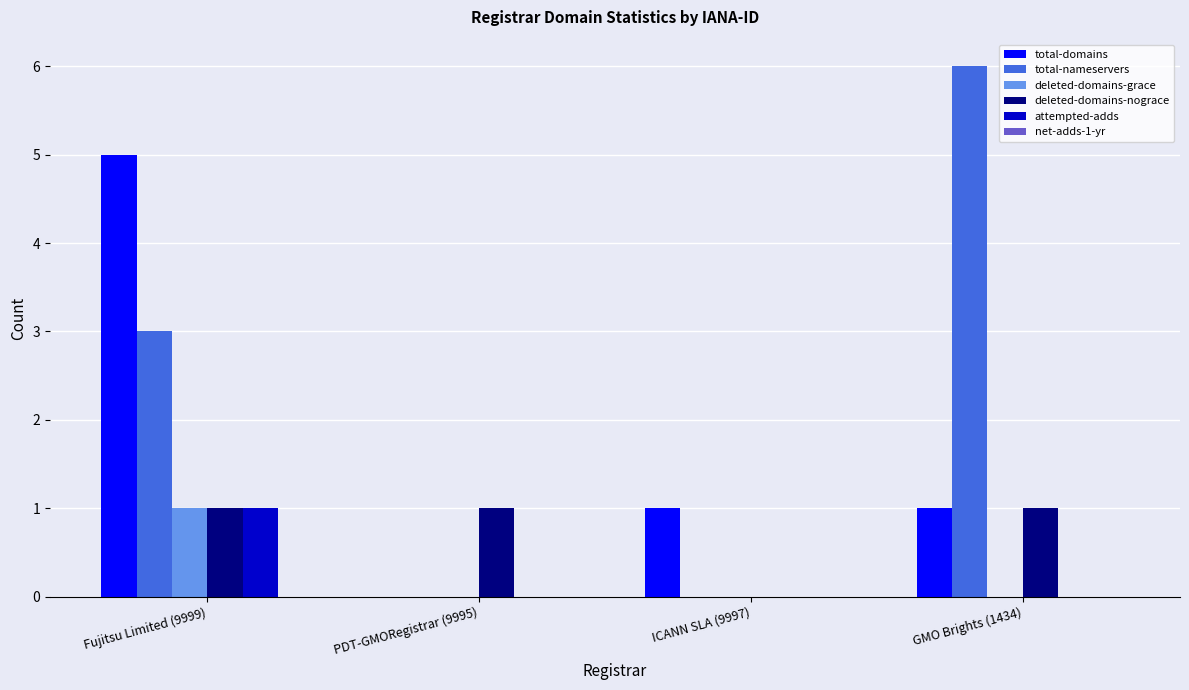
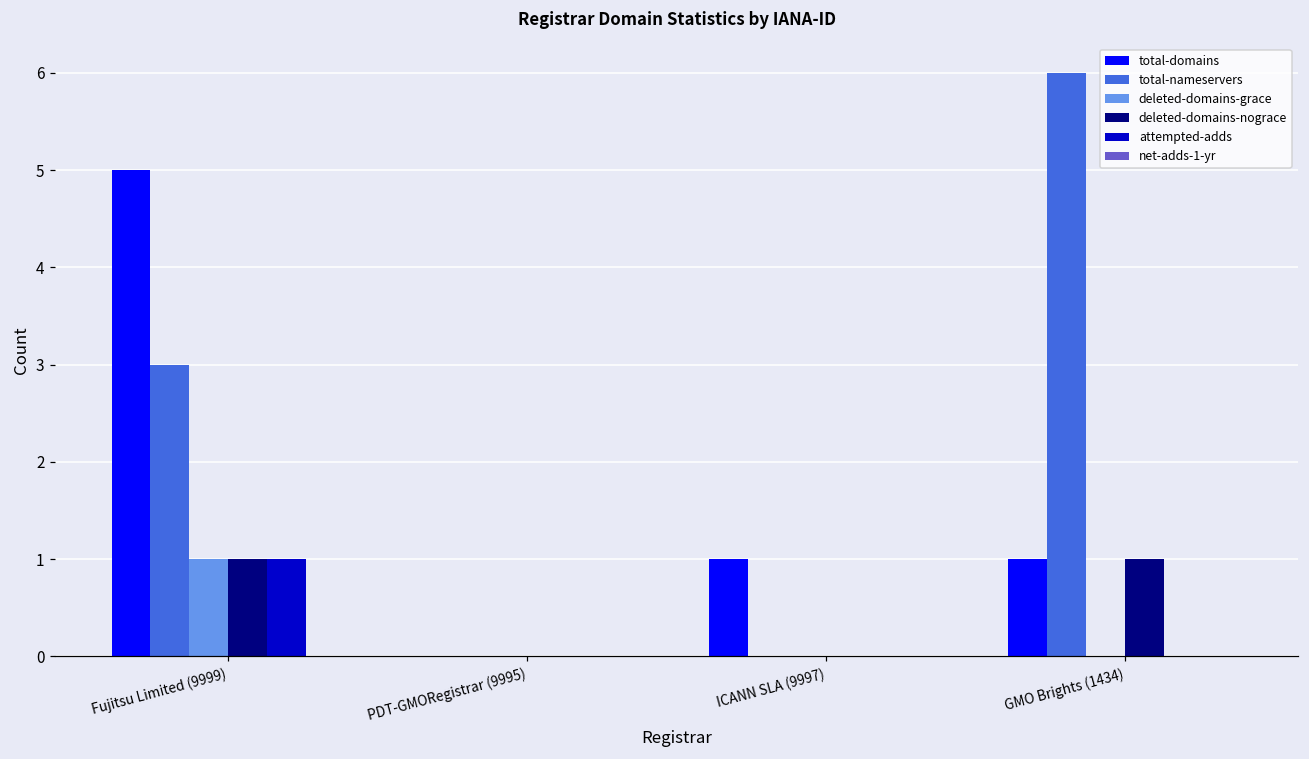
deleted-domains-nograce, PDT-GMORegistrar (9995): 1 -> 0
